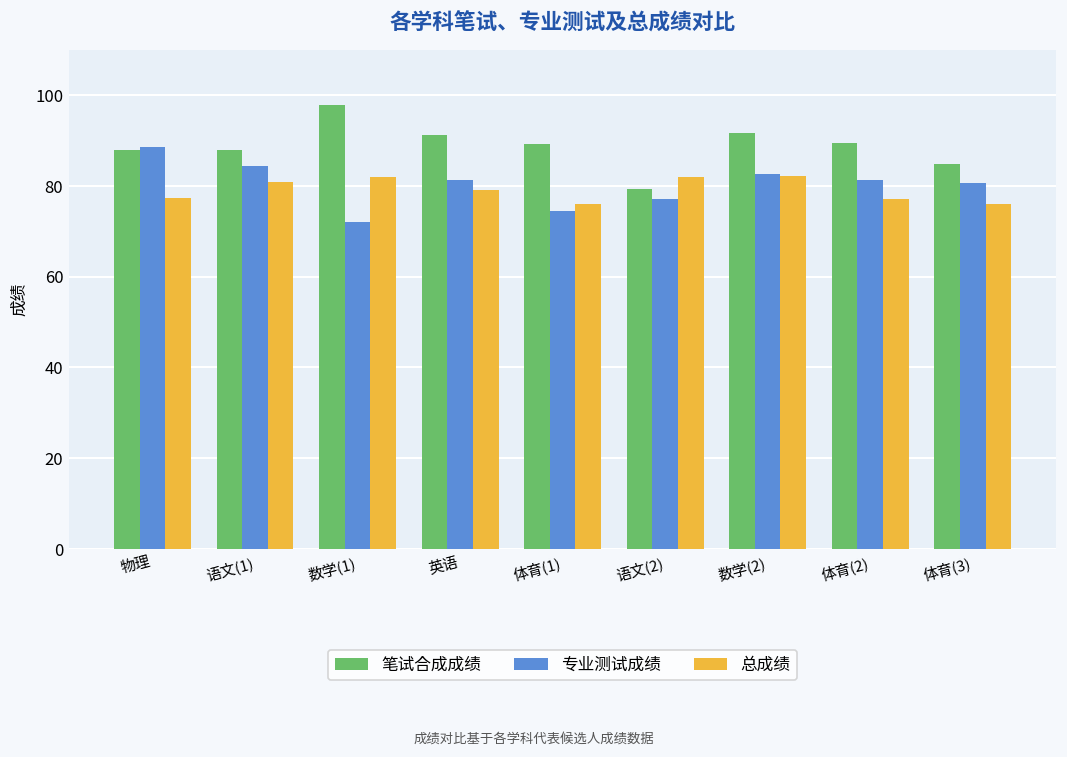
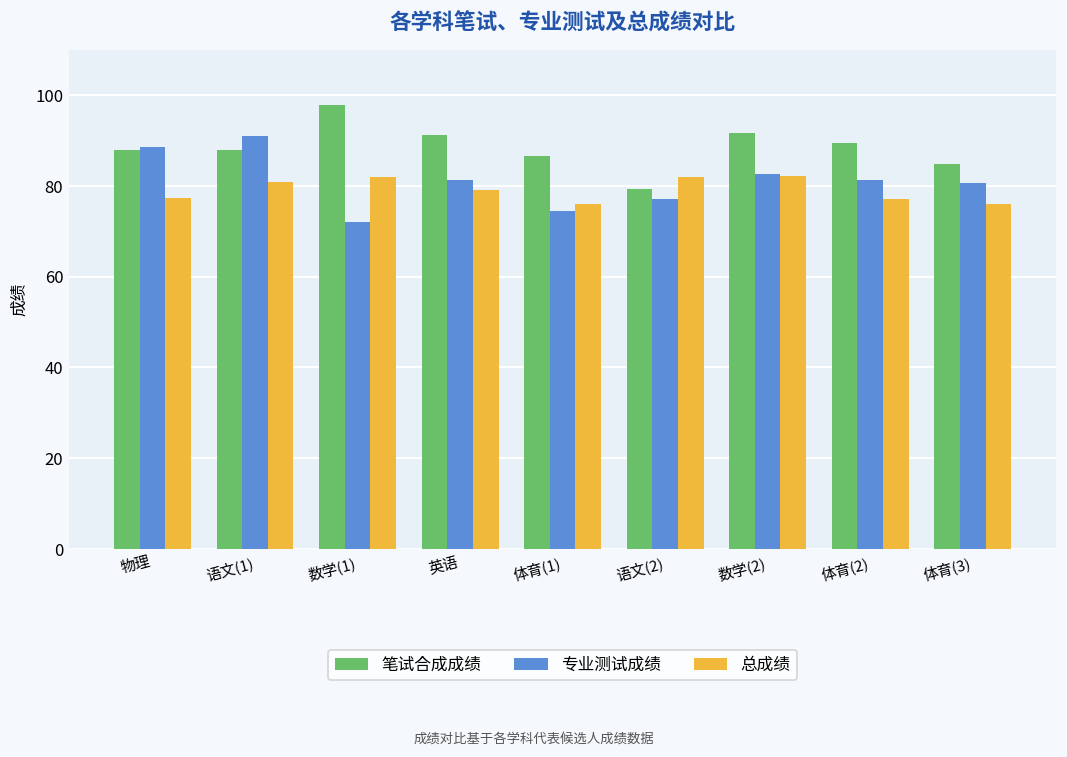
专业测试成绩, 语文(1): 84 -> 91
笔试合成成绩, 体育(1): 89 -> 87
